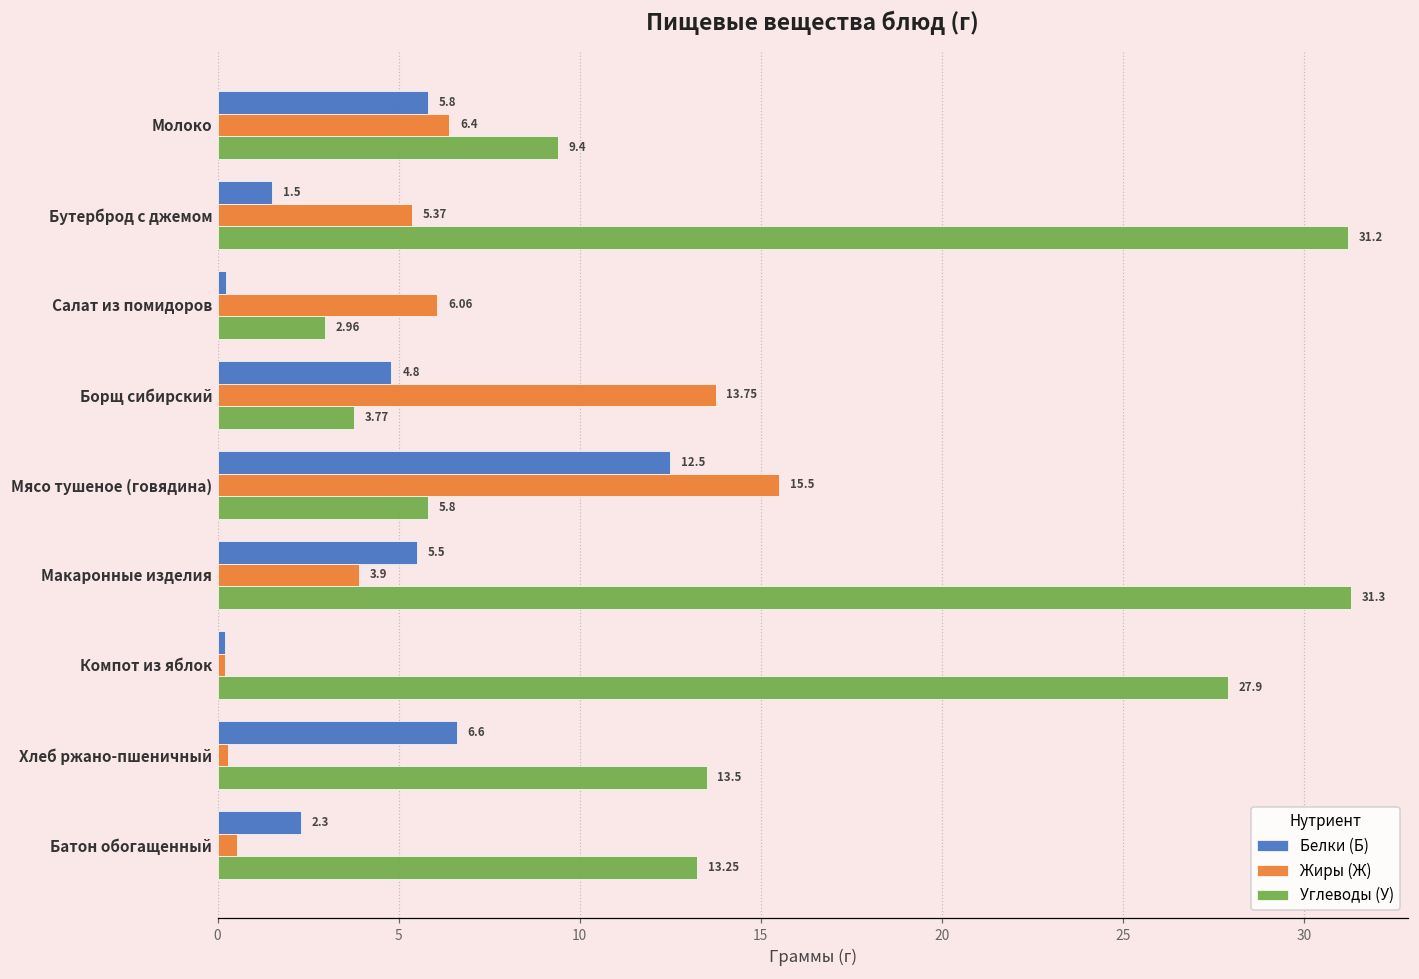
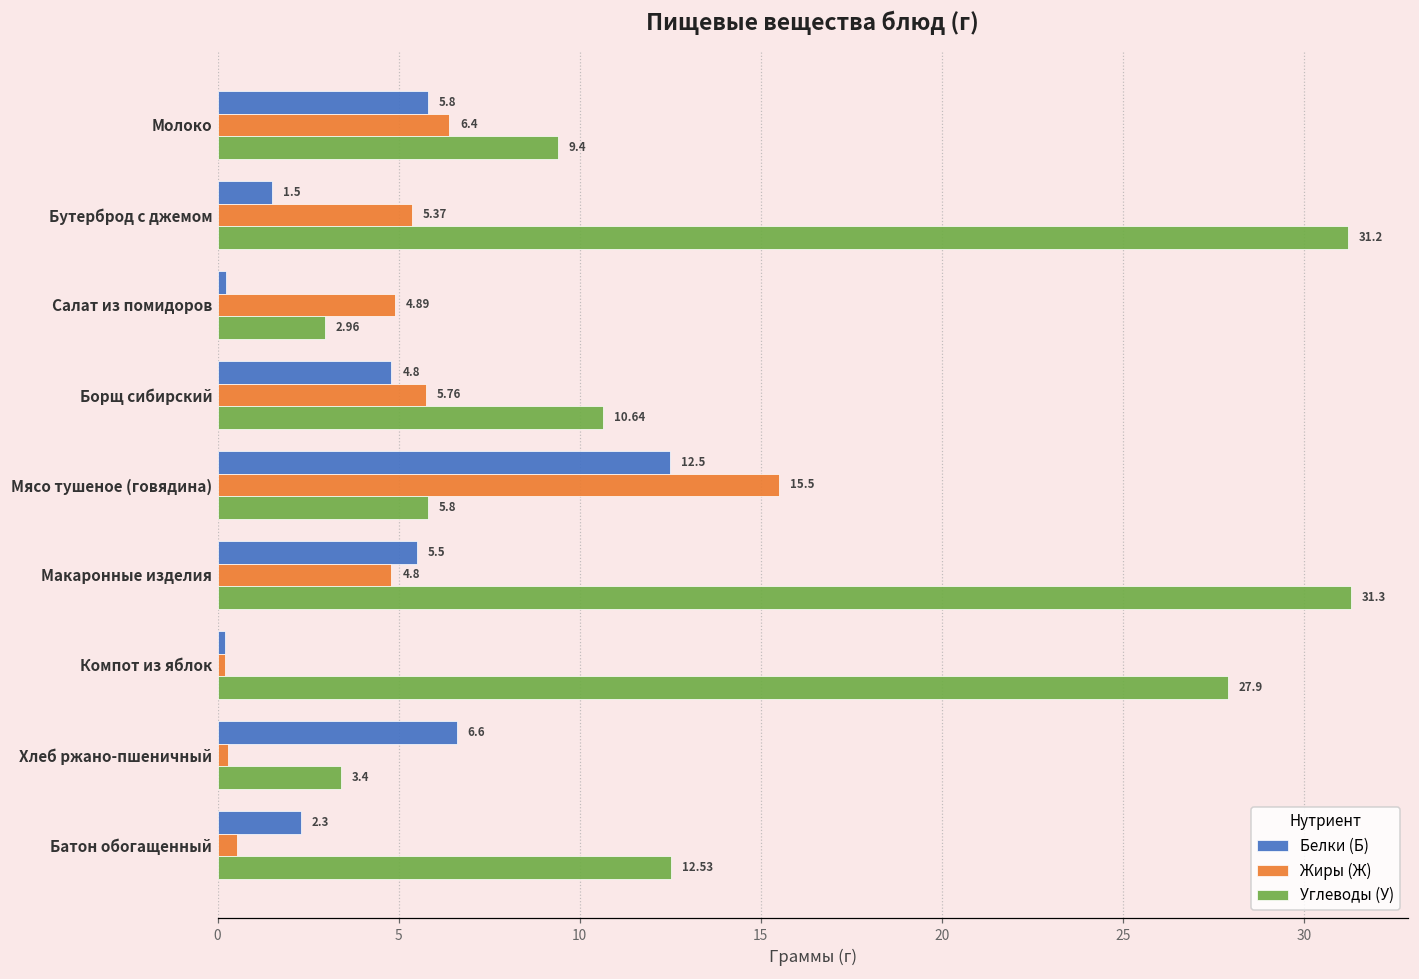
Жиры (Ж), Салат из помидоров: 6.06 -> 4.89
Жиры (Ж), Борщ сибирский: 13.75 -> 5.76
Углеводы (У), Борщ сибирский: 3.77 -> 10.64
Жиры (Ж), Макаронные изделия: 3.9 -> 4.8
Углеводы (У), Хлеб ржано-пшеничный: 13.5 -> 3.4
Углеводы (У), Батон обогащенный: 13.25 -> 12.53
